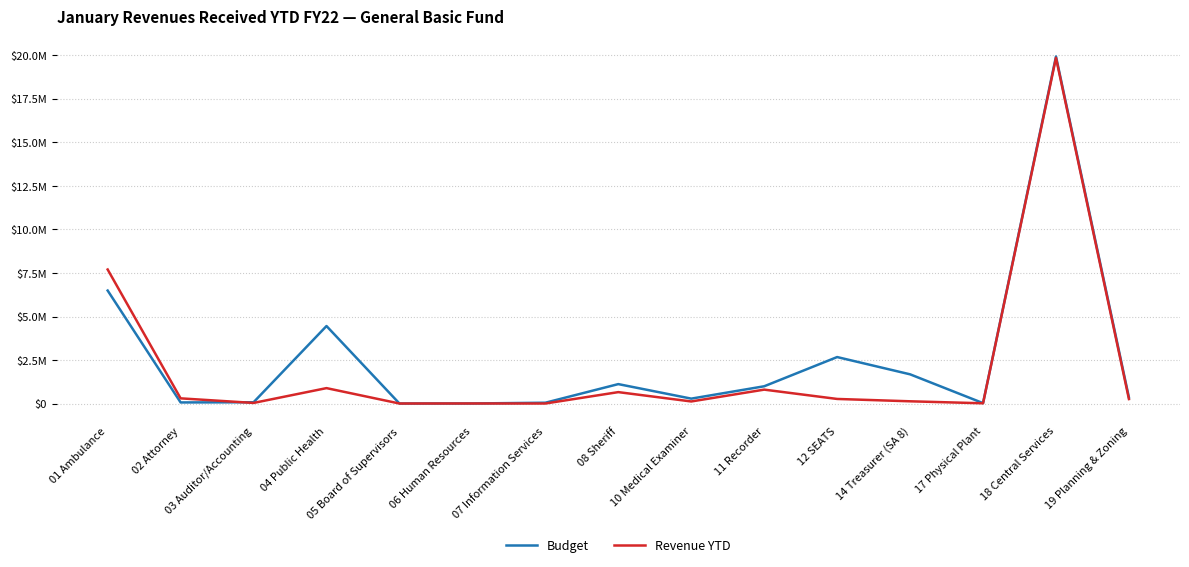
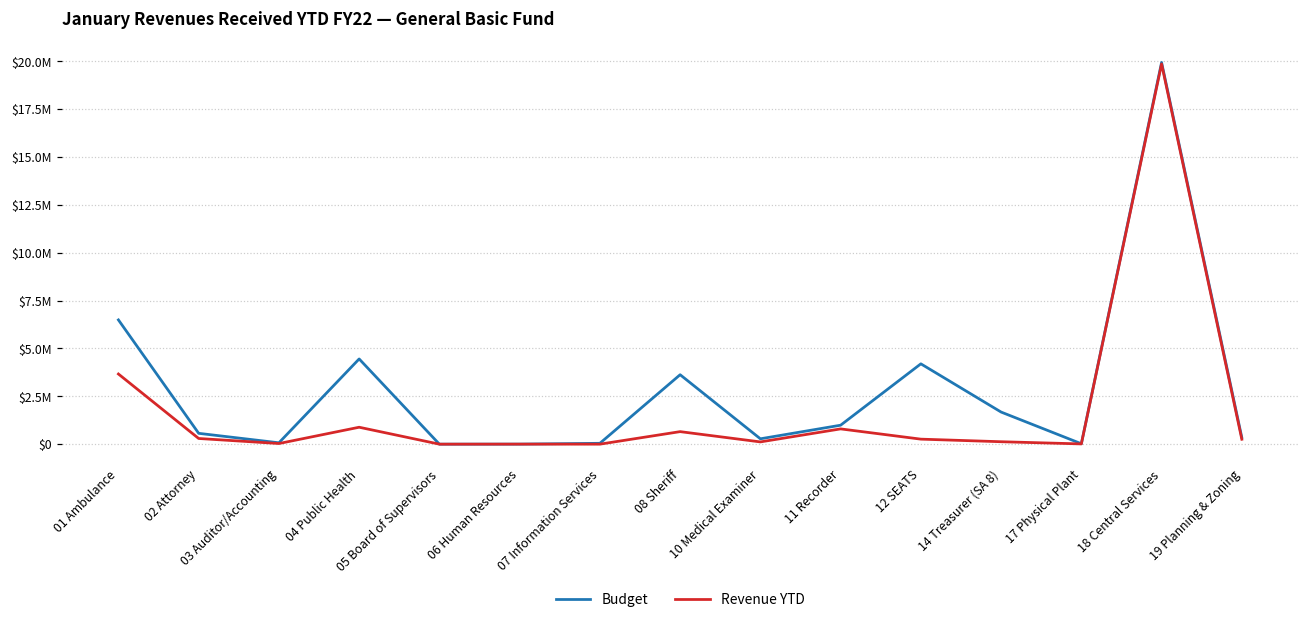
Revenue YTD, 01 Ambulance: $7700000 -> $3700000
Budget, 02 Attorney: $100000 -> $600000
Budget, 08 Sheriff: $1100000 -> $3600000
Budget, 12 SEATS: $2700000 -> $4200000
